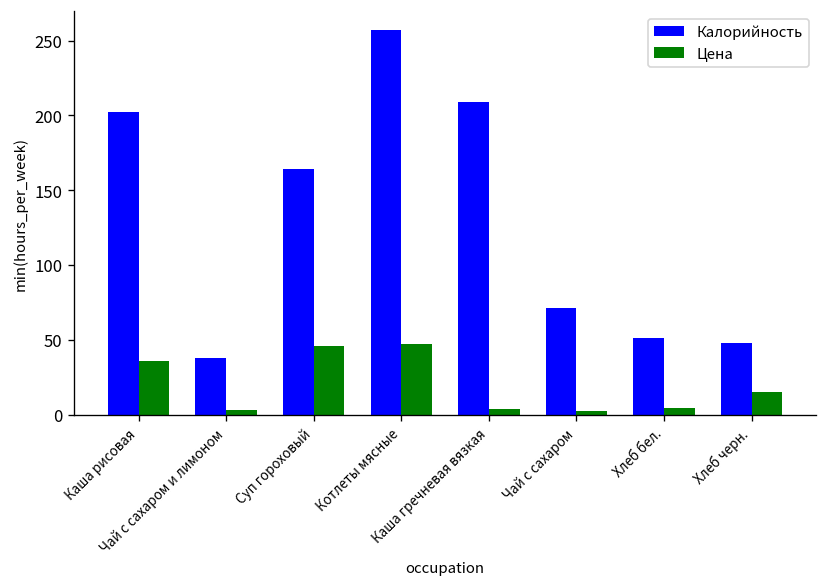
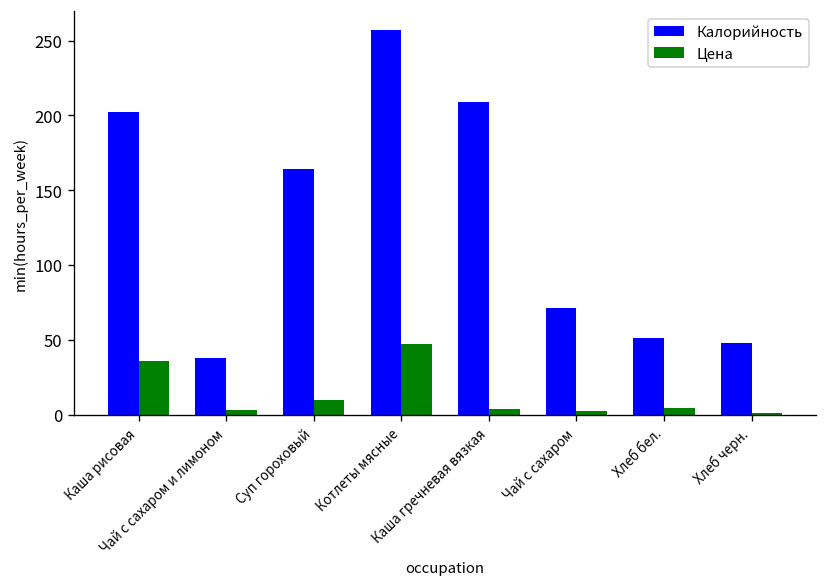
Цена, Суп гороховый: 46 -> 10
Цена, Хлеб черн.: 15 -> 1
